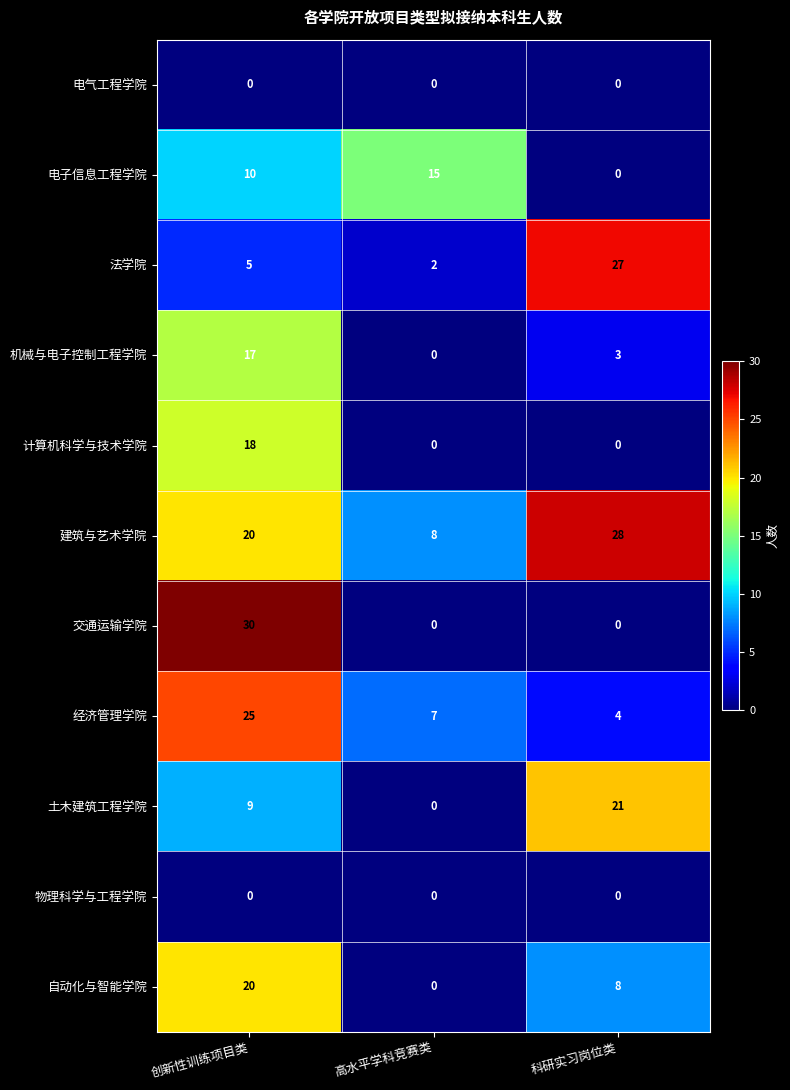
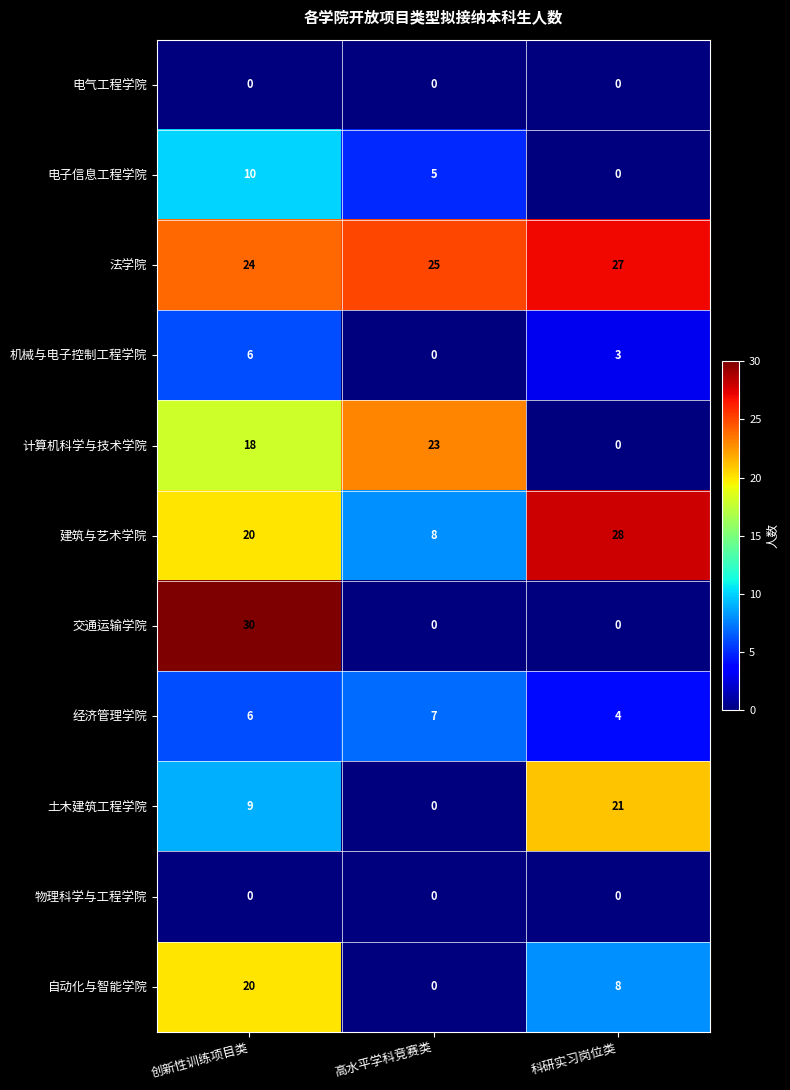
电子信息工程学院, 高水平学科竞赛类: 15 -> 5
法学院, 创新性训练项目类: 5 -> 24
法学院, 高水平学科竞赛类: 2 -> 25
机械与电子控制工程学院, 创新性训练项目类: 17 -> 6
计算机科学与技术学院, 高水平学科竞赛类: 0 -> 23
经济管理学院, 创新性训练项目类: 25 -> 6
